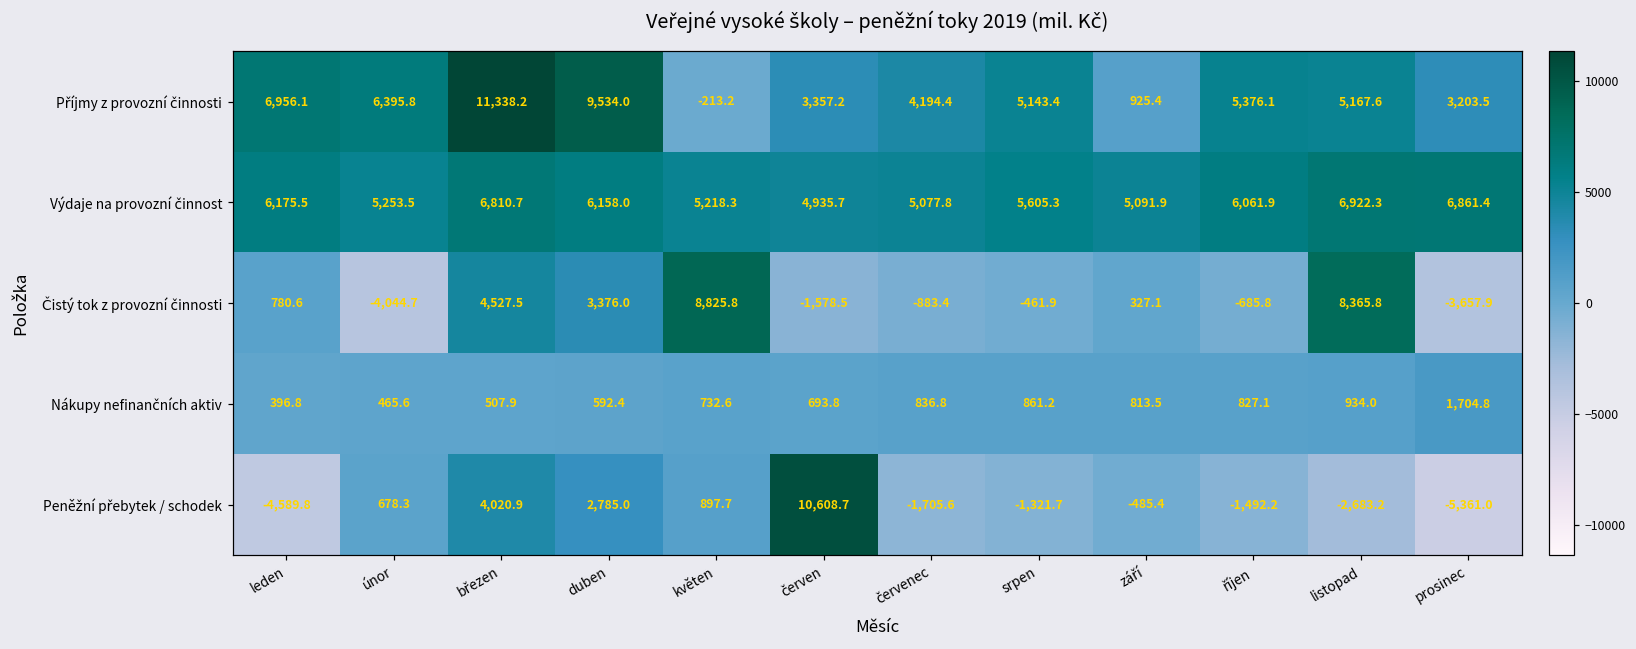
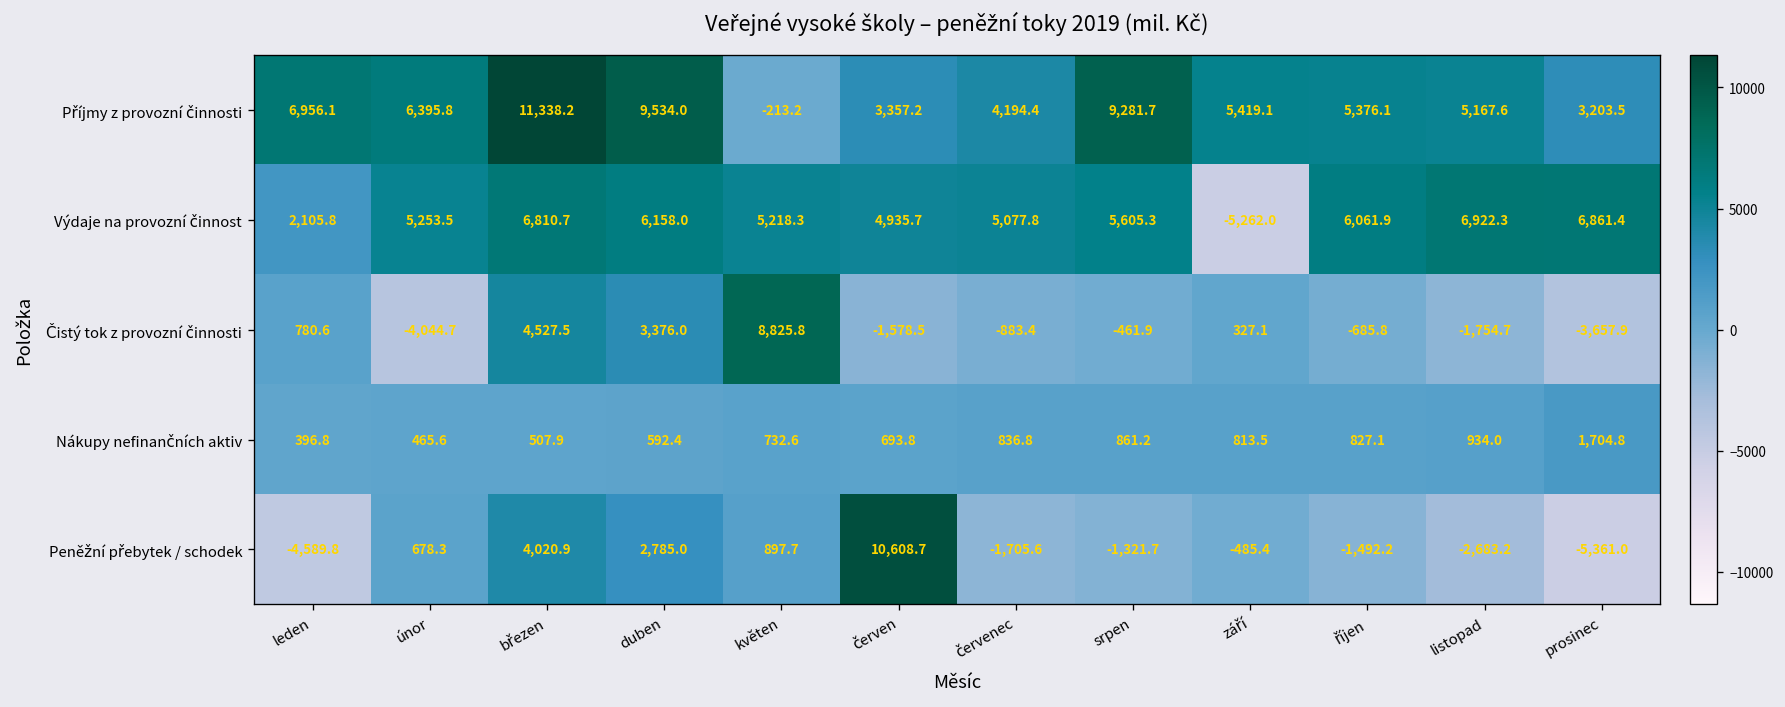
Příjmy z provozní činnosti, srpen: 5,143.4 -> 9,281.7
Příjmy z provozní činnosti, září: 925.4 -> 5,419.1
Výdaje na provozní činnost, leden: 6,175.5 -> 2,105.8
Výdaje na provozní činnost, září: 5,091.9 -> -5,262.0
Čistý tok z provozní činnosti, listopad: 8,365.8 -> -1,754.7
